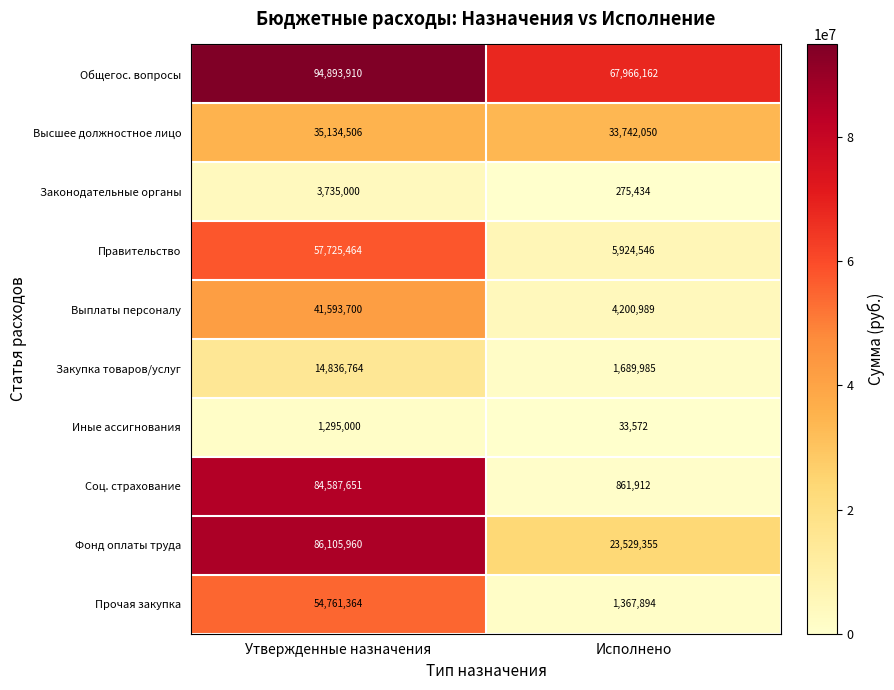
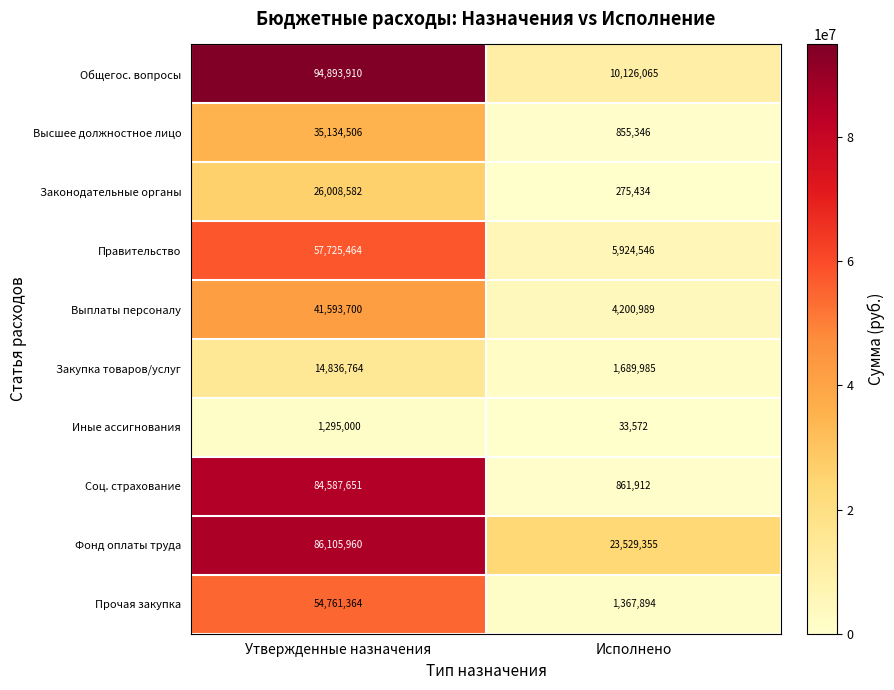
Общегос. вопросы, Исполнено: 67,966,162 -> 10,126,065
Высшее должностное лицо, Исполнено: 33,742,050 -> 855,346
Законодательные органы, Утвержденные назначения: 3,735,000 -> 26,008,582
